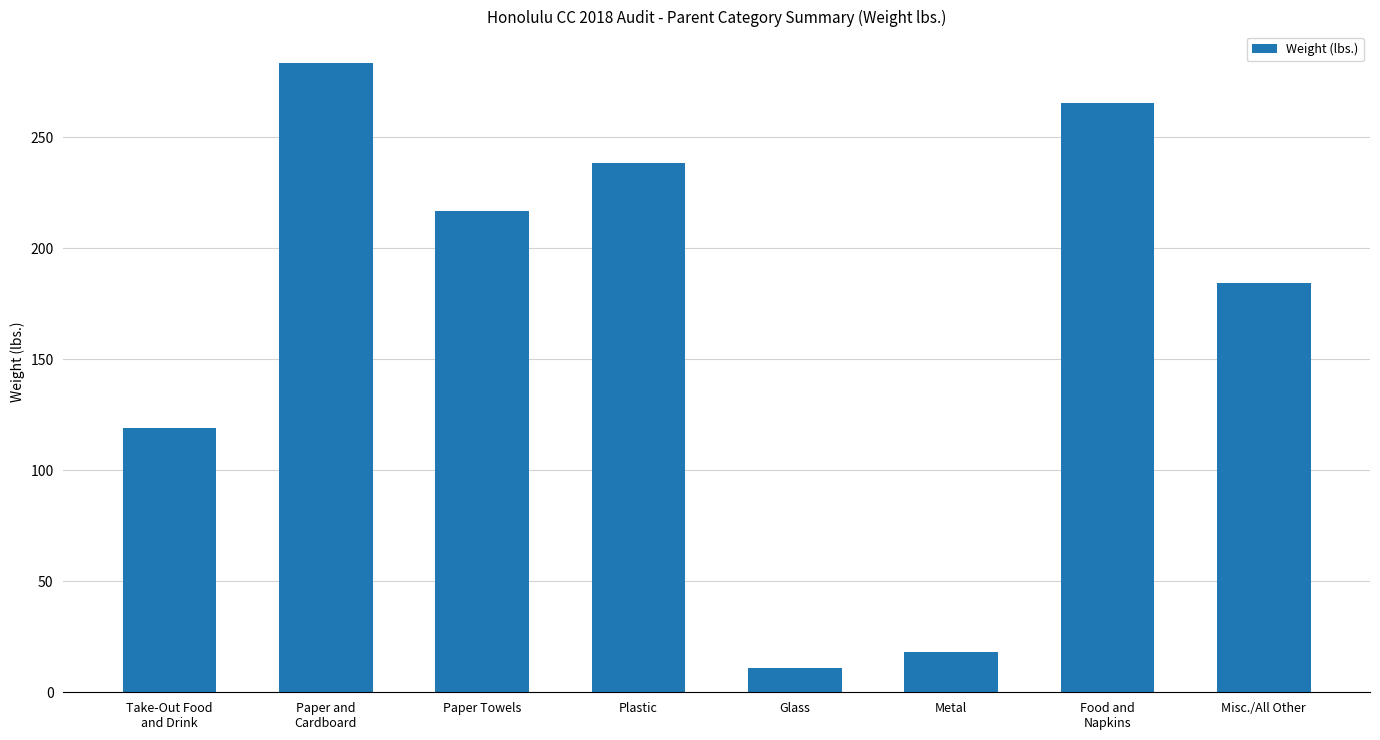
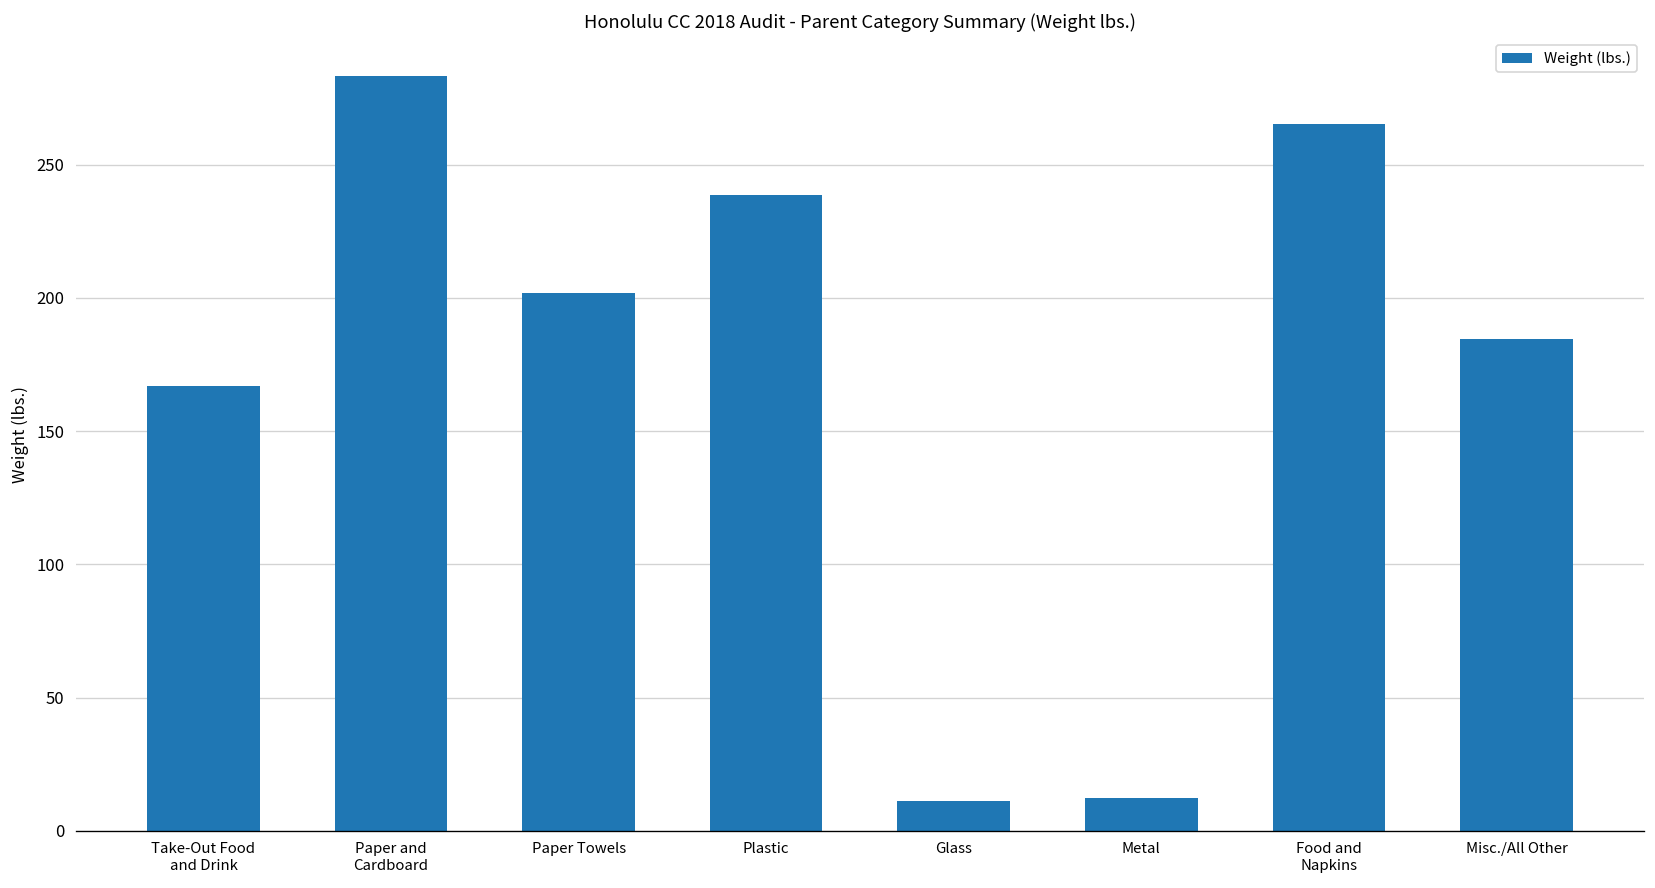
Take-Out Food and Drink: 119 -> 167
Paper Towels: 217 -> 202
Metal: 18 -> 12
